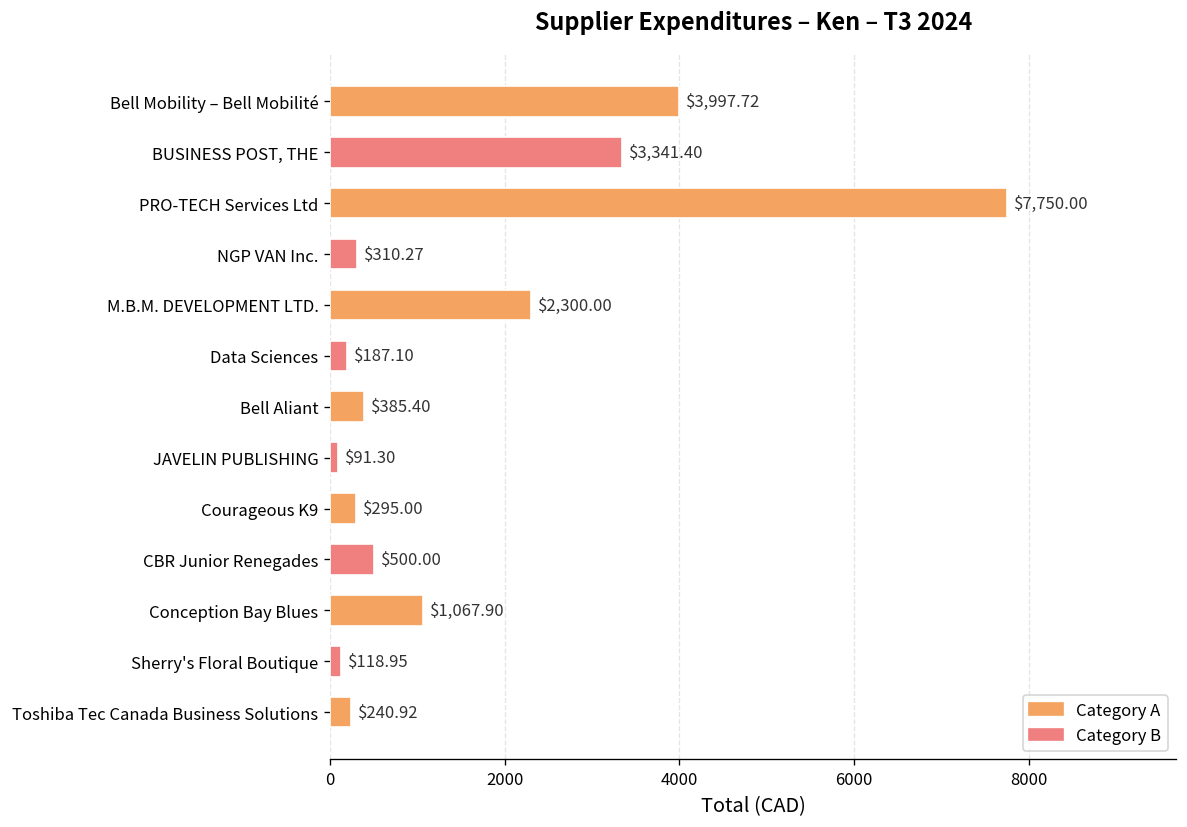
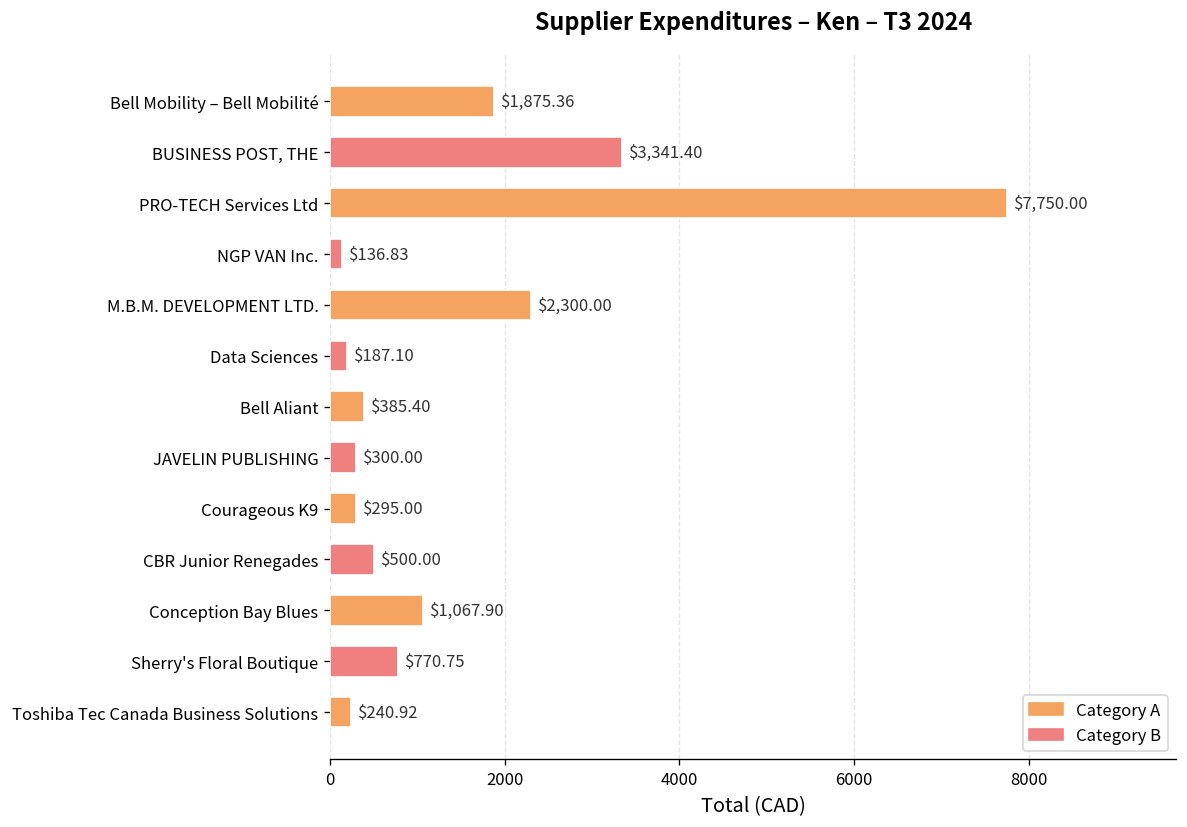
Bell Mobility – Bell Mobilité: $3,997.72 -> $1,875.36
NGP VAN Inc.: $310.27 -> $136.83
JAVELIN PUBLISHING: $91.30 -> $300.00
Sherry's Floral Boutique: $118.95 -> $770.75
